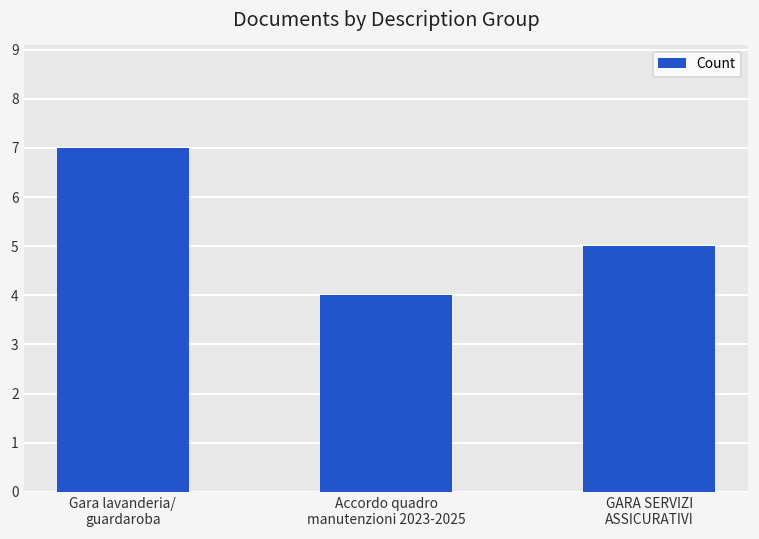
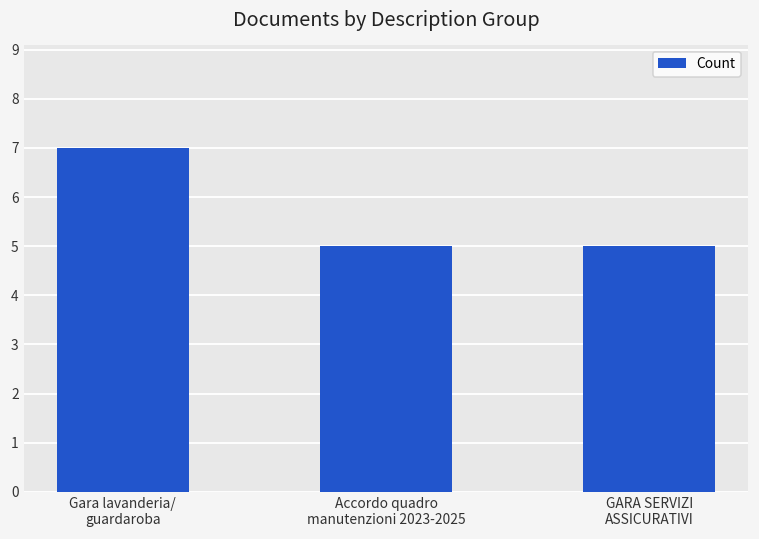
Accordo quadro manutenzioni 2023-2025: 4 -> 5
